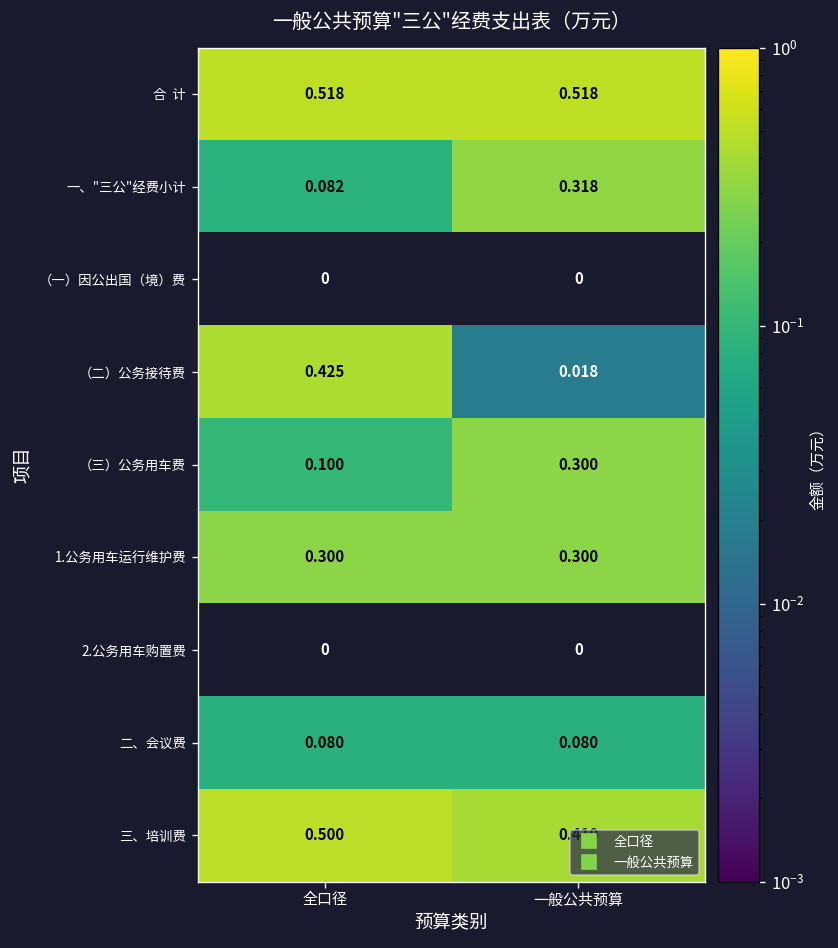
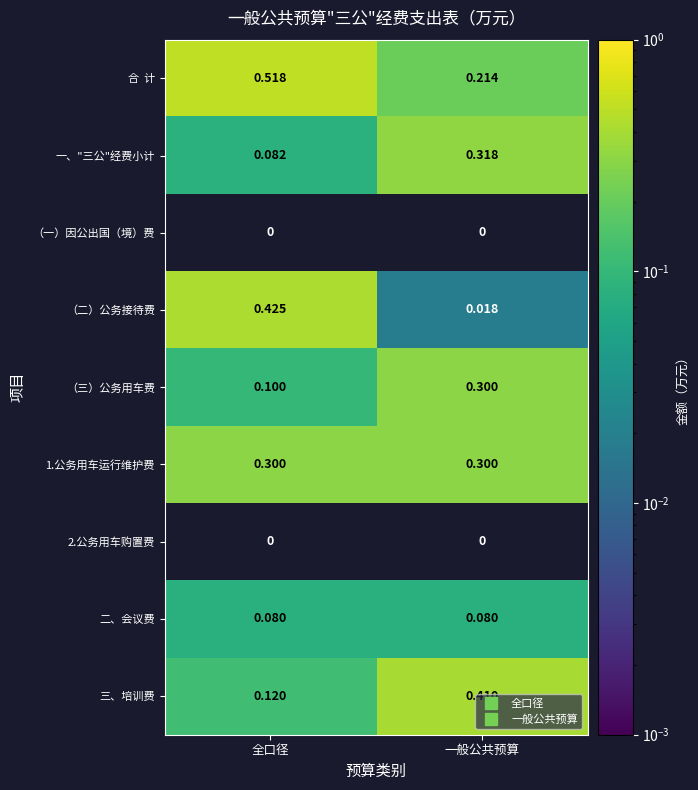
合 计, 一般公共预算: 0.518 -> 0.214
三、培训费, 全口径: 0.500 -> 0.120
